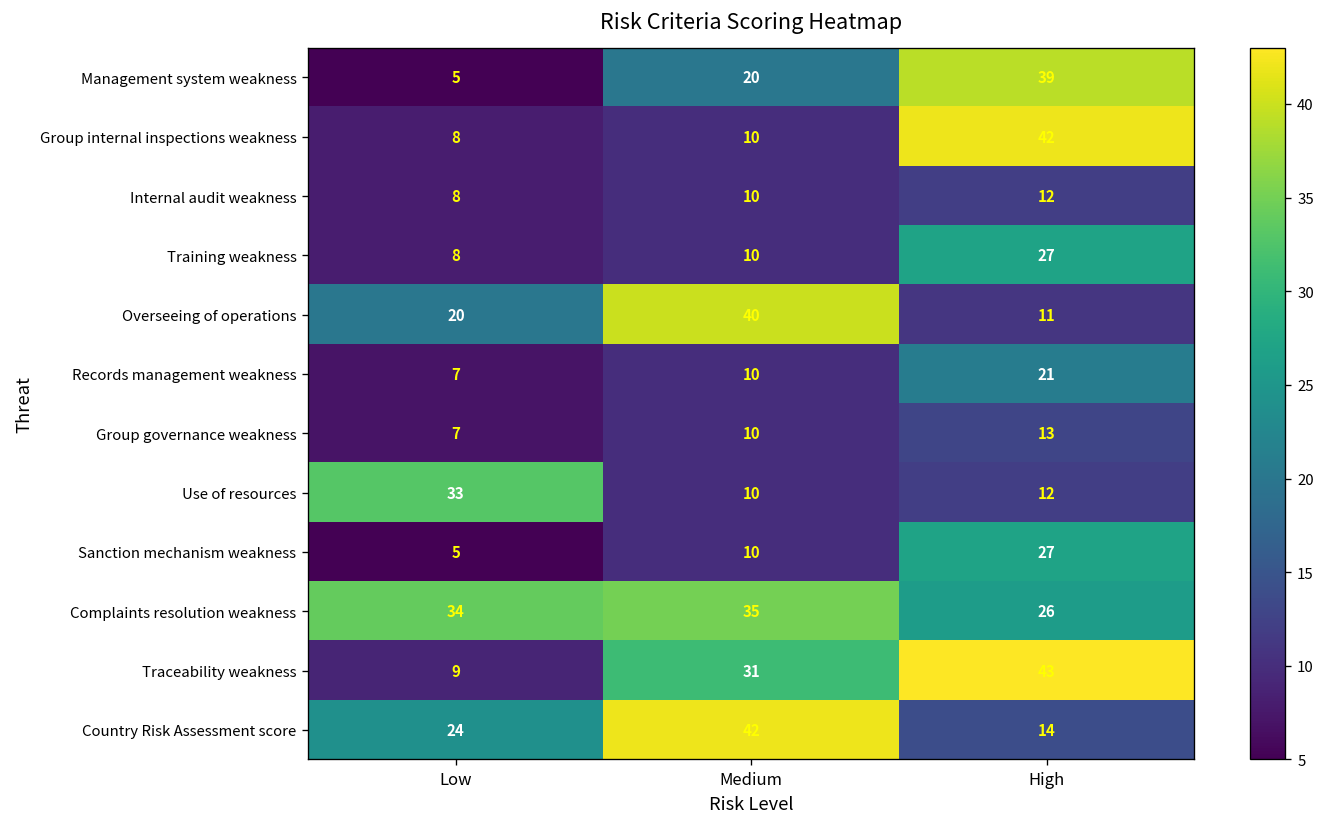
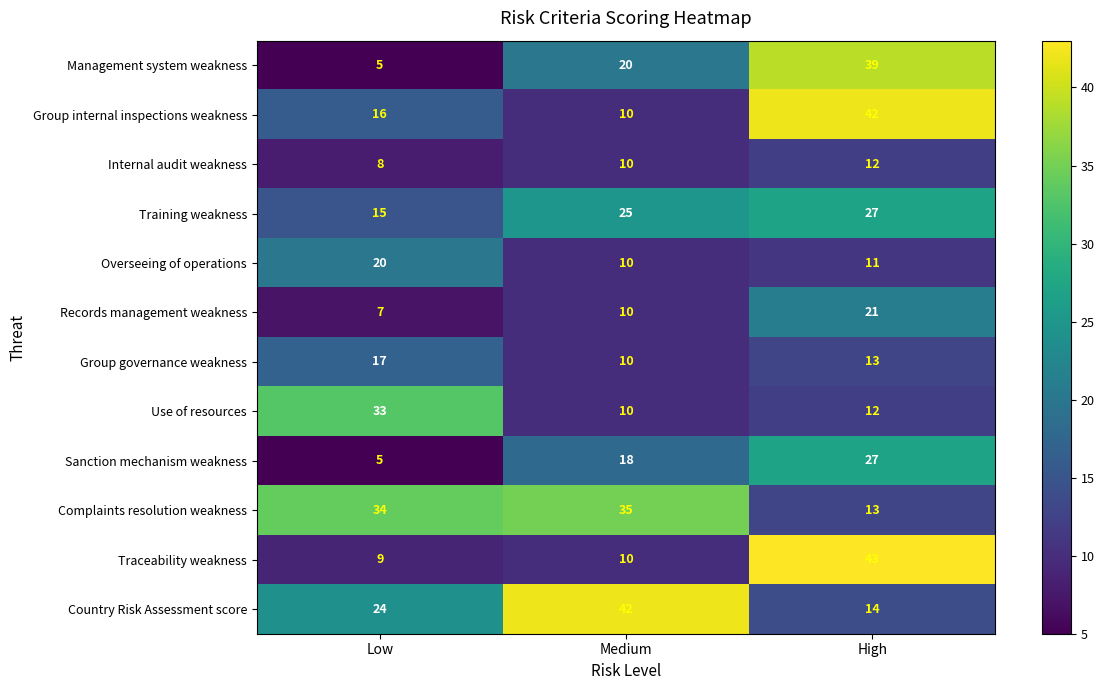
Group internal inspections weakness, Low: 8 -> 16
Training weakness, Low: 8 -> 15
Training weakness, Medium: 10 -> 25
Overseeing of operations, Medium: 40 -> 10
Group governance weakness, Low: 7 -> 17
Sanction mechanism weakness, Medium: 10 -> 18
Complaints resolution weakness, High: 26 -> 13
Traceability weakness, Medium: 31 -> 10
